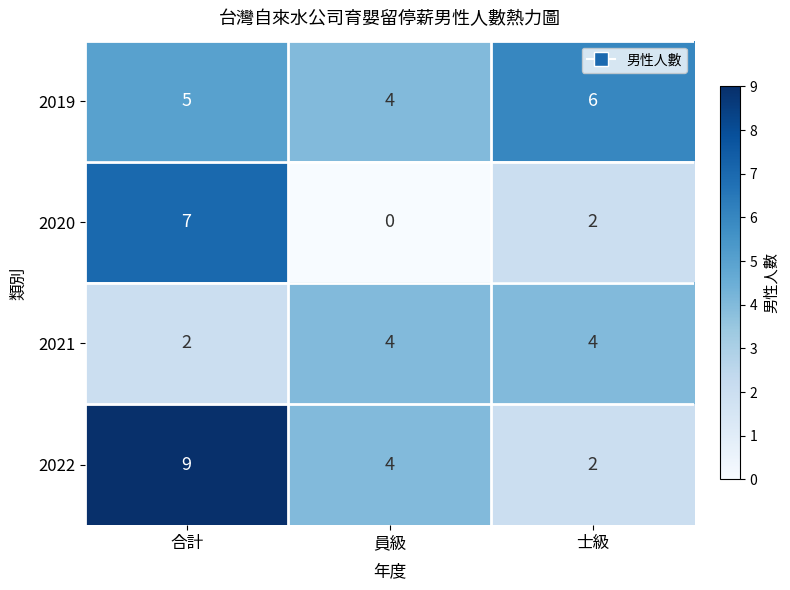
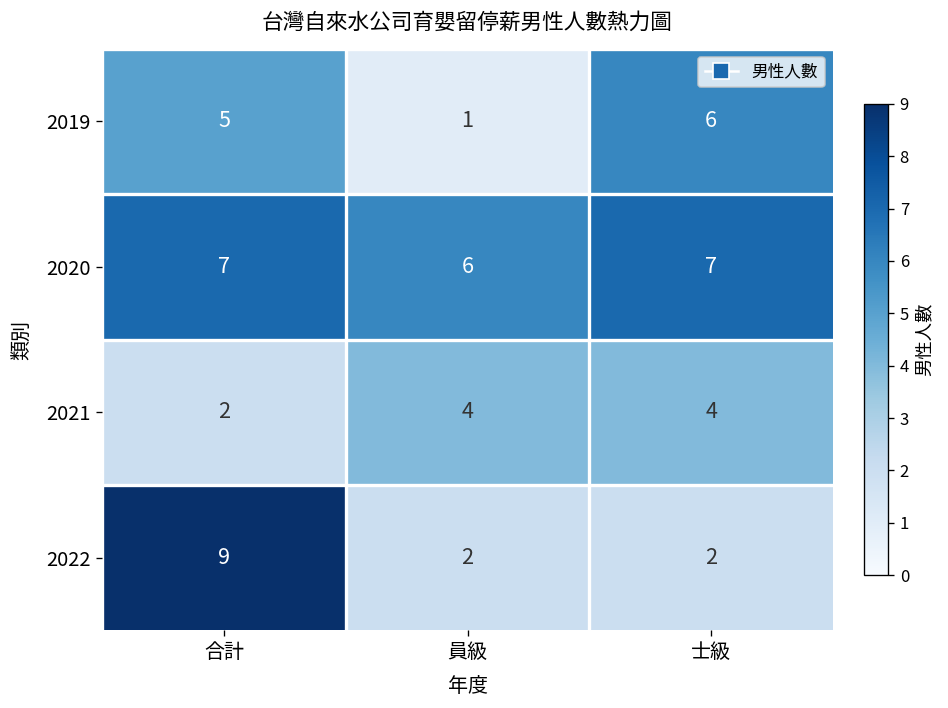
2019, 員級: 4 -> 1
2020, 員級: 0 -> 6
2020, 士級: 2 -> 7
2022, 員級: 4 -> 2
